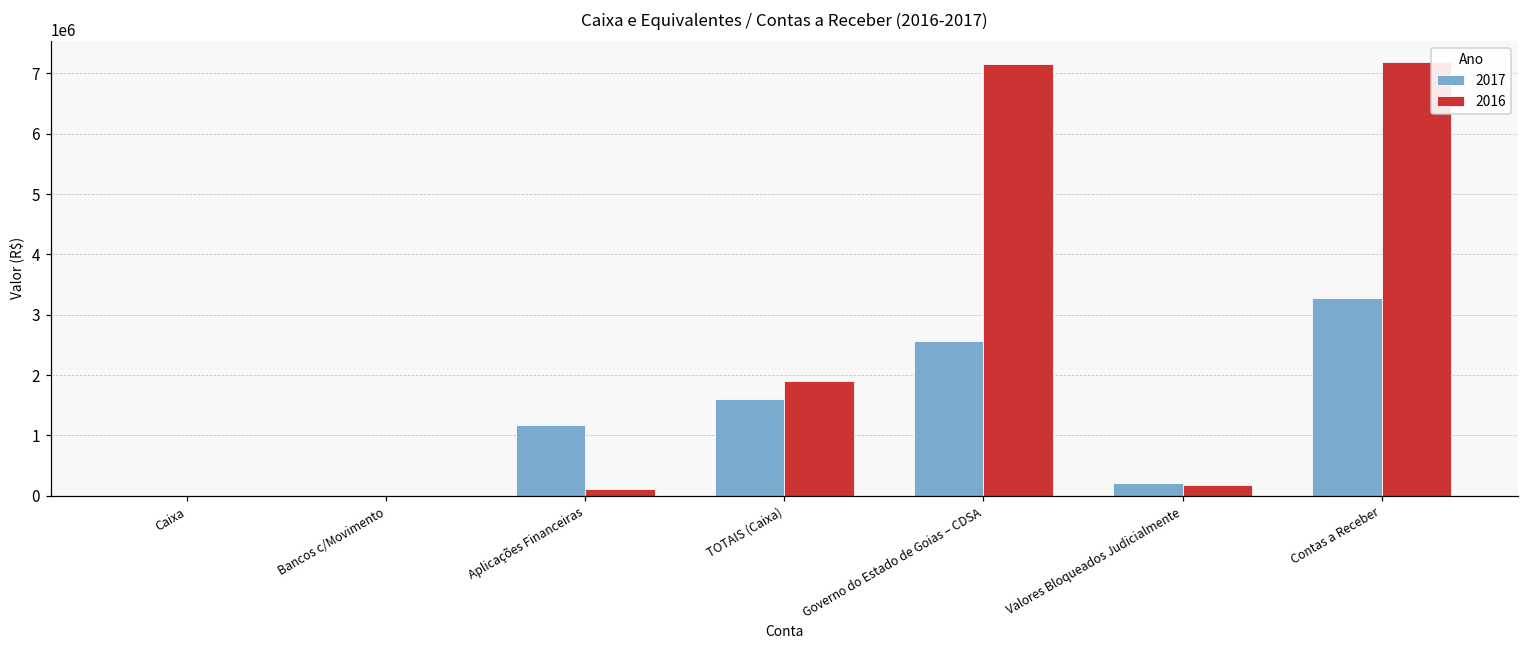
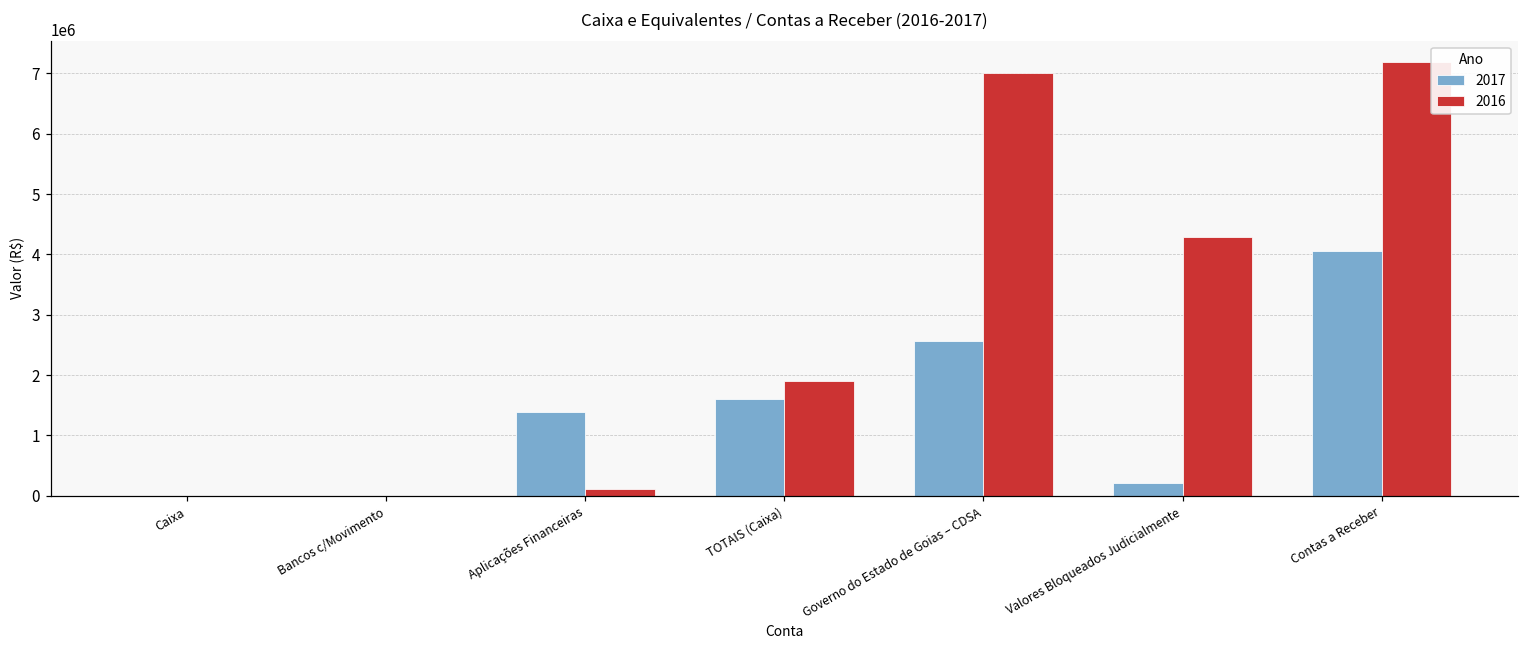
2017, Aplicações Financeiras: 1200000 -> 1400000
2016, Governo do Estado de Goias – CDSA: 7200000 -> 7000000
2016, Valores Bloqueados Judicialmente: 200000 -> 4300000
2017, Contas a Receber: 3300000 -> 4100000
